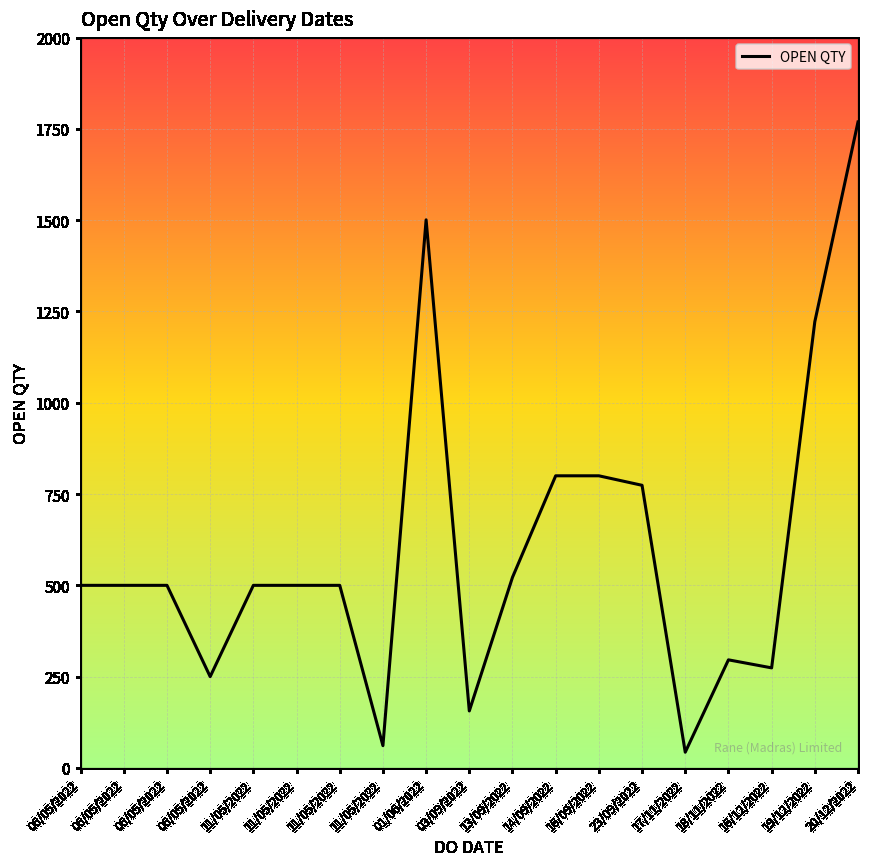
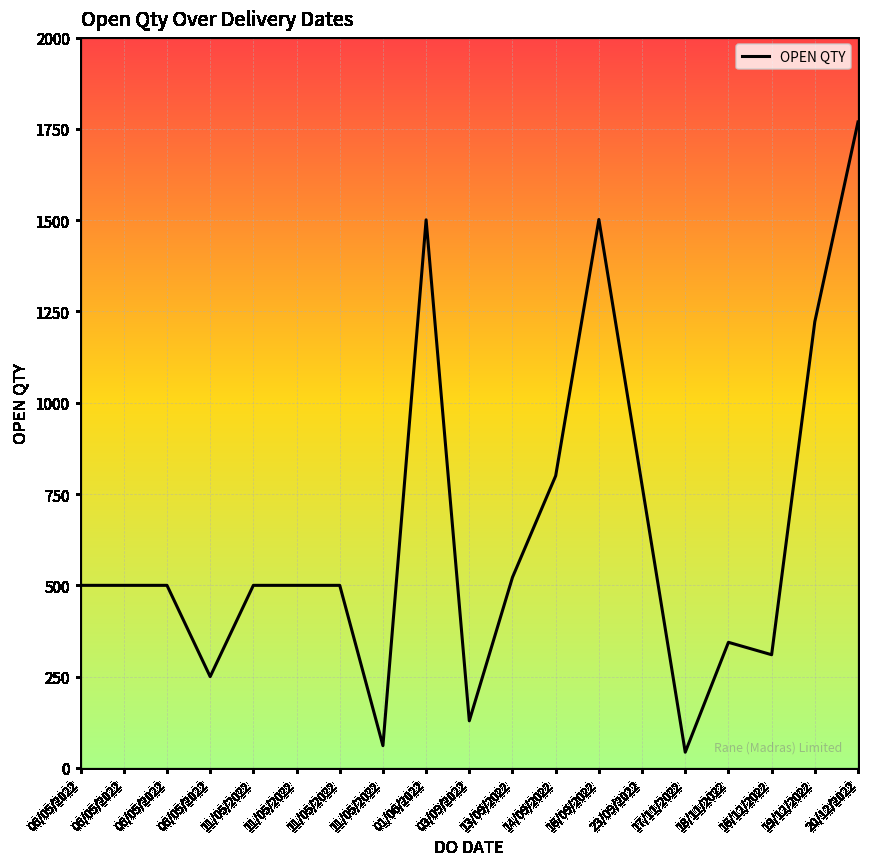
03/09/2022: 160 -> 130
16/09/2022: 800 -> 1500
18/11/2022: 300 -> 340
16/12/2022: 270 -> 310
